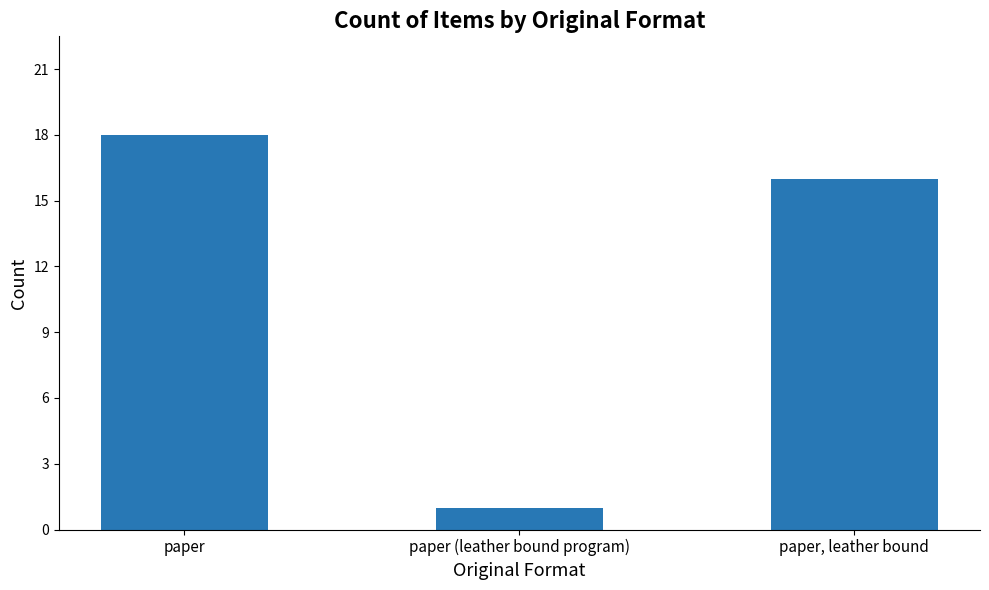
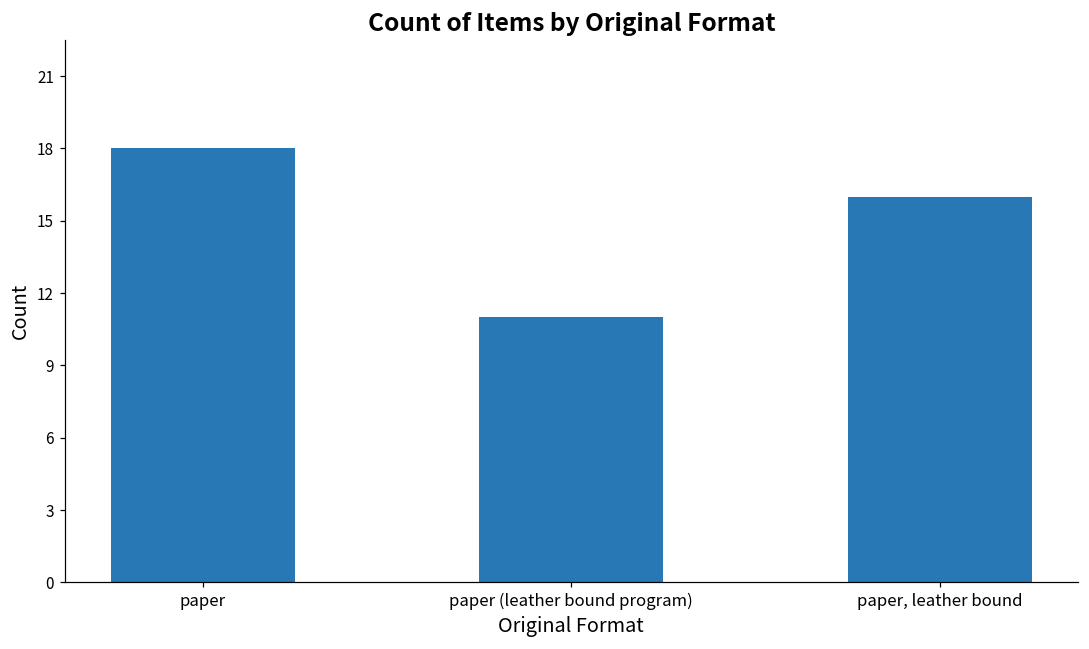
paper (leather bound program): 1 -> 11
